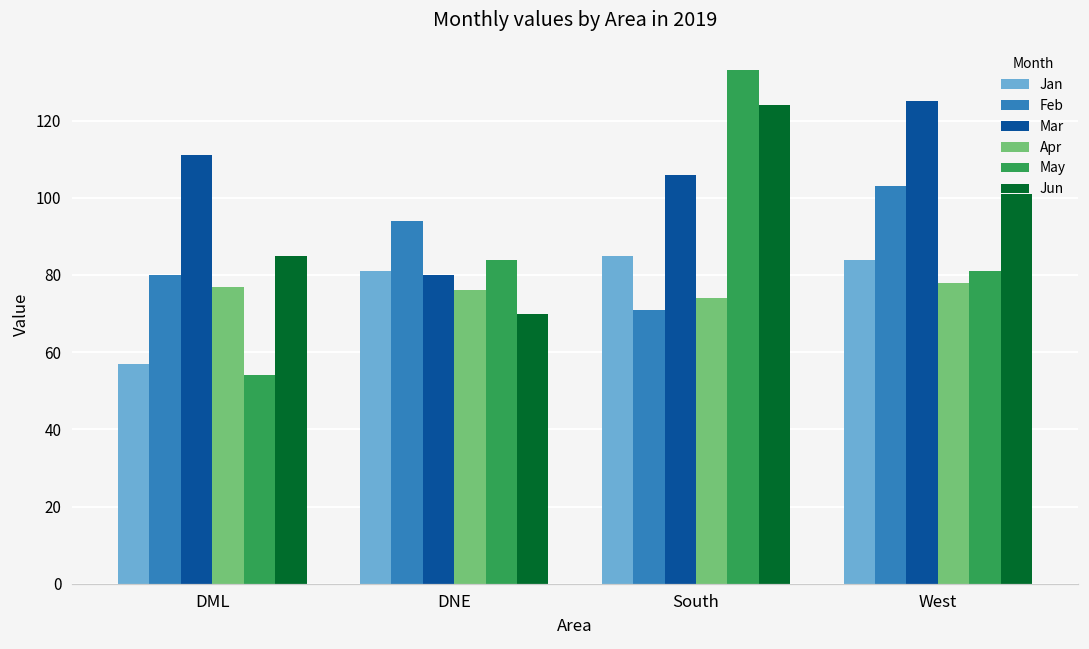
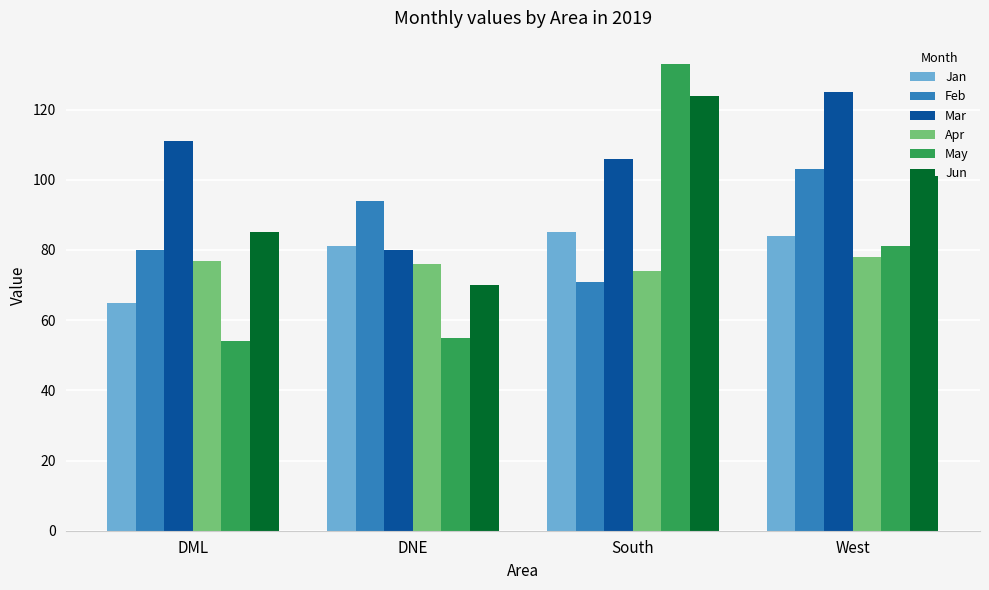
Jan, DML: 57 -> 65
May, DNE: 84 -> 55
